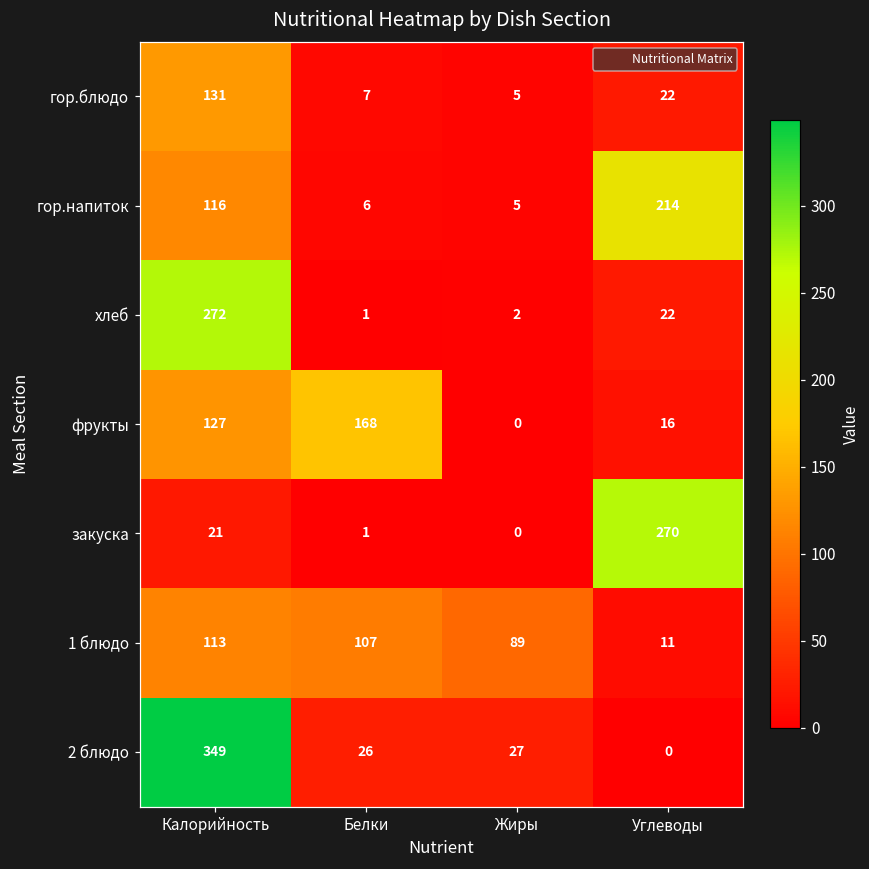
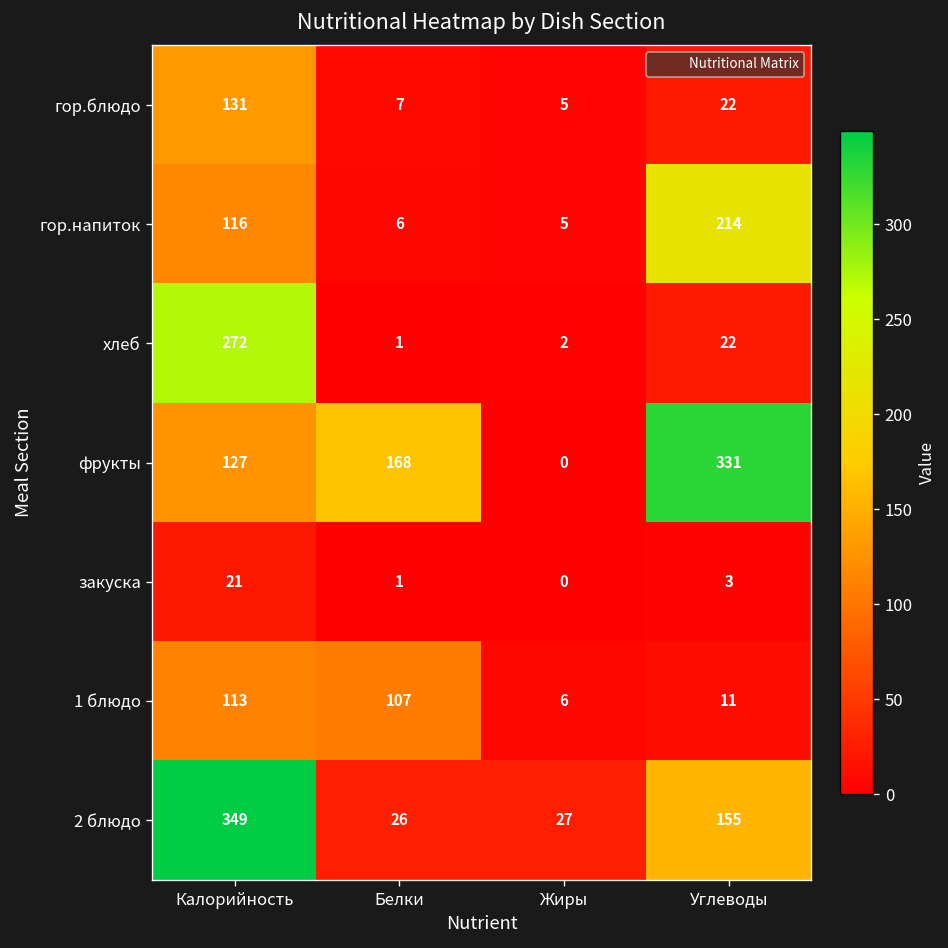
фрукты, Углеводы: 16 -> 331
закуска, Углеводы: 270 -> 3
1 блюдо, Жиры: 89 -> 6
2 блюдо, Углеводы: 0 -> 155
